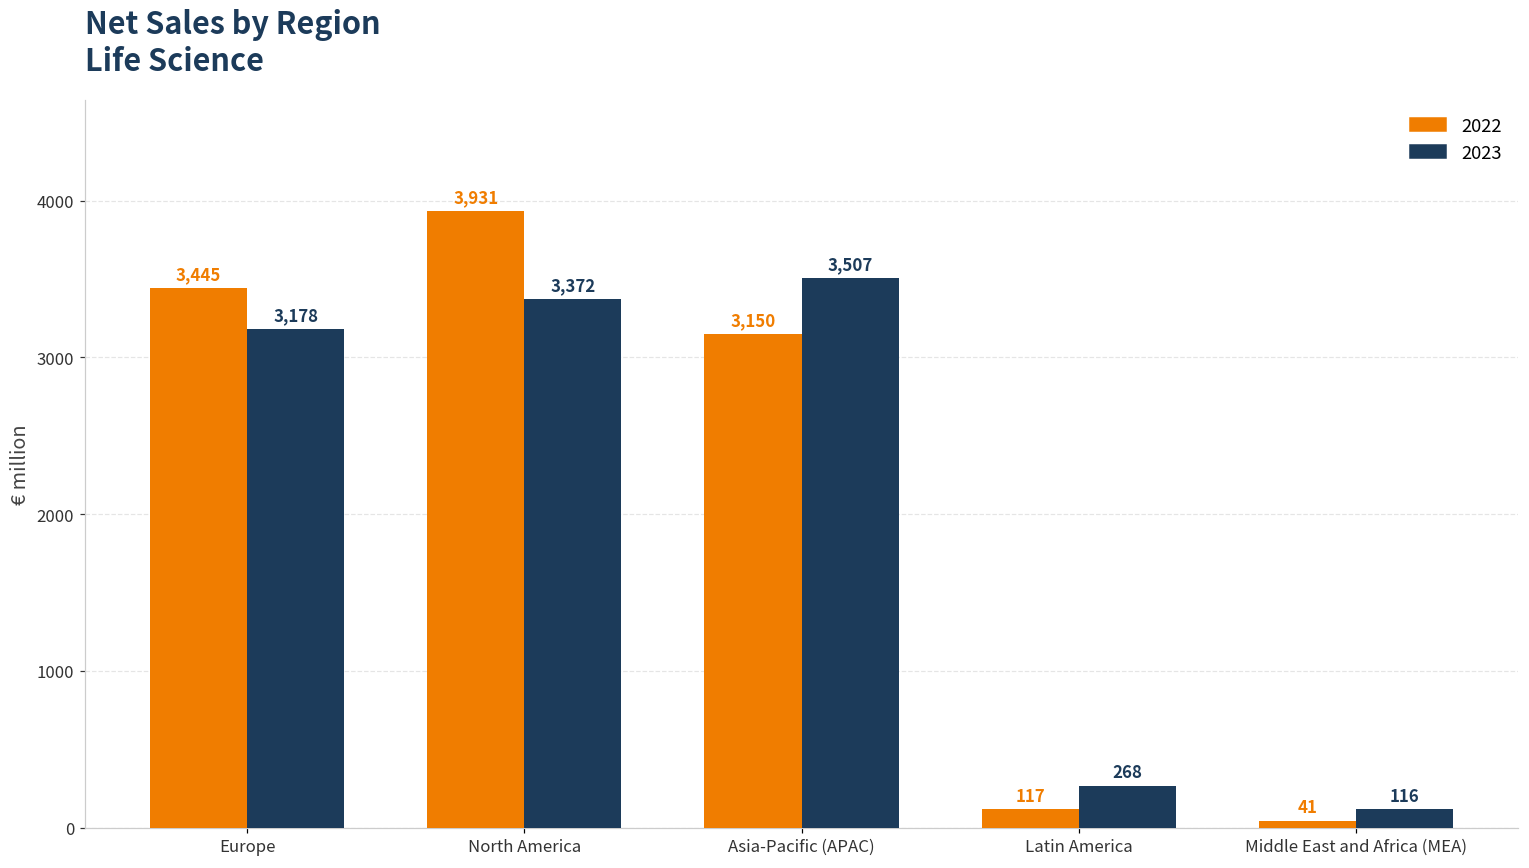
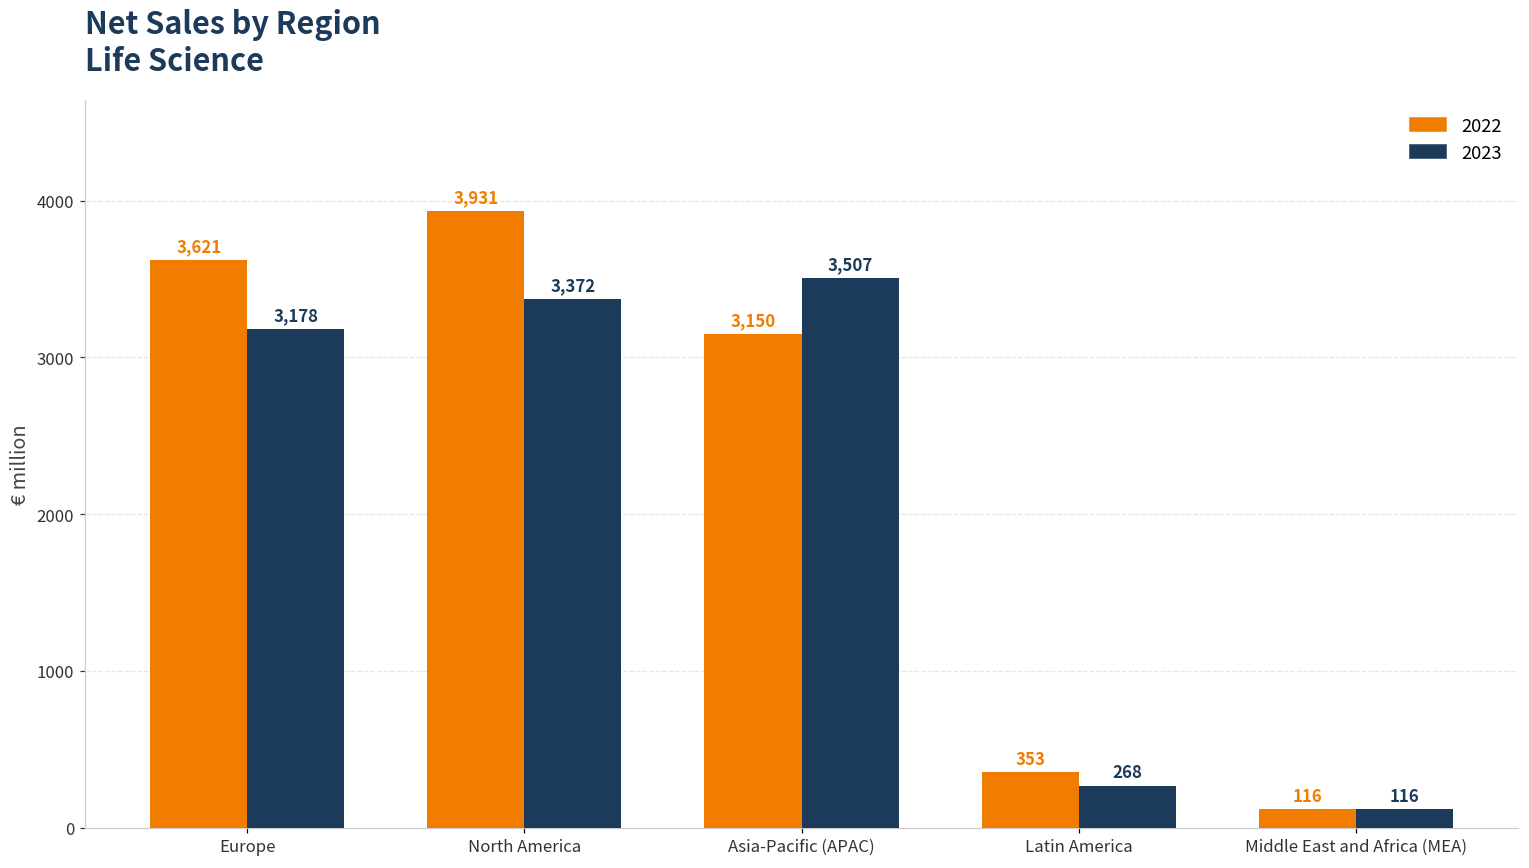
2022, Europe: 3,445 -> 3,621
2022, Latin America: 117 -> 353
2022, Middle East and Africa (MEA): 41 -> 116
